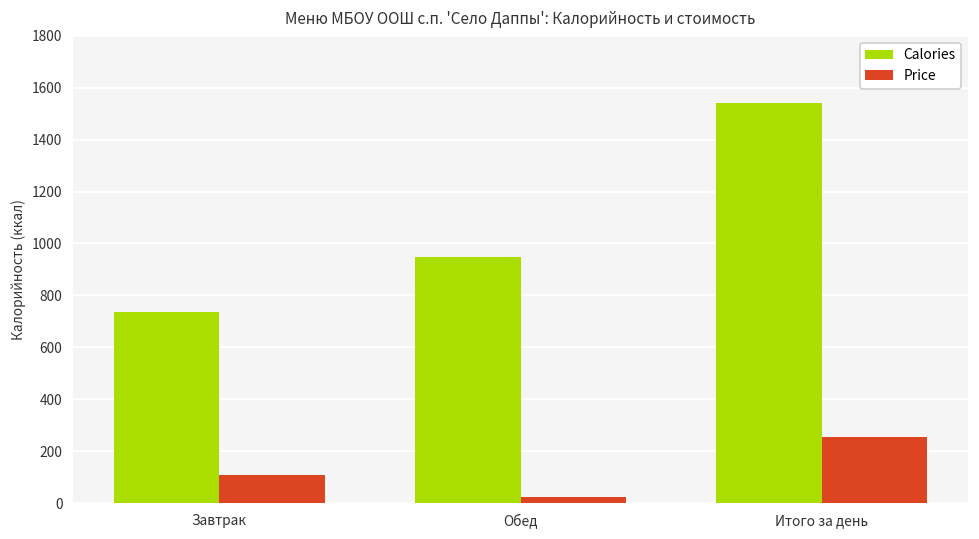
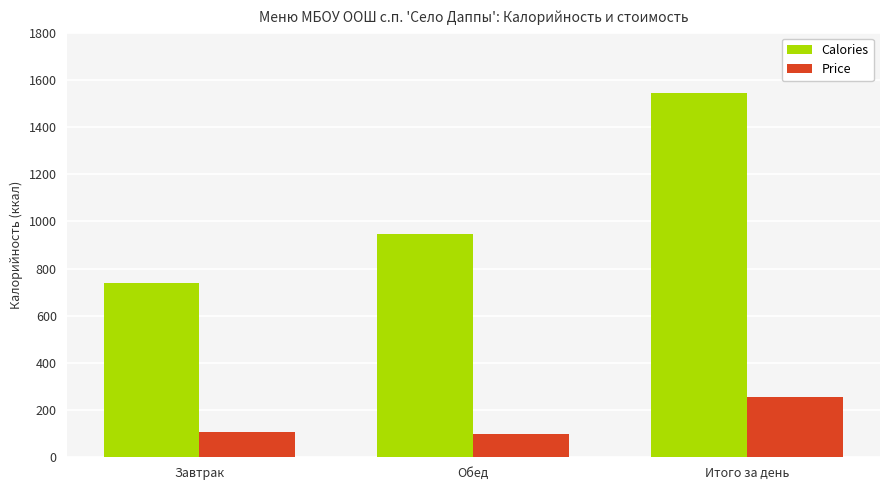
Price, Обед: 20 -> 100
